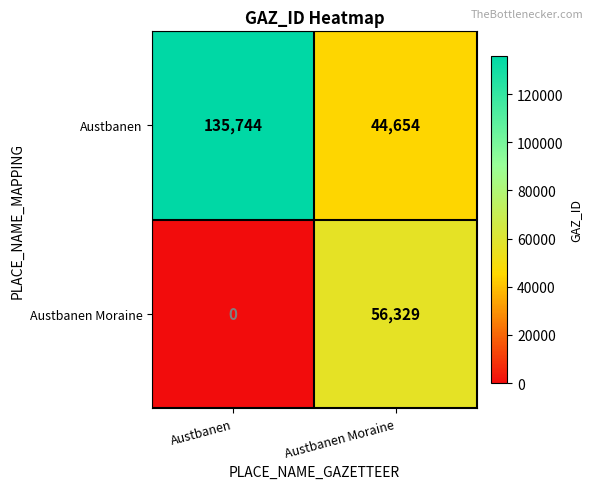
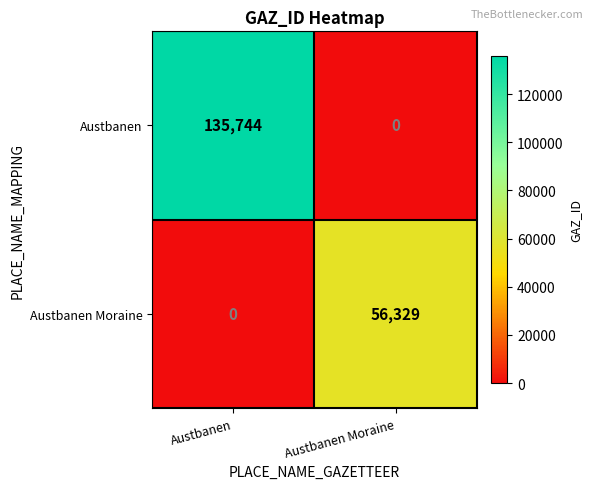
Austbanen, Austbanen Moraine: 44,654 -> 0
